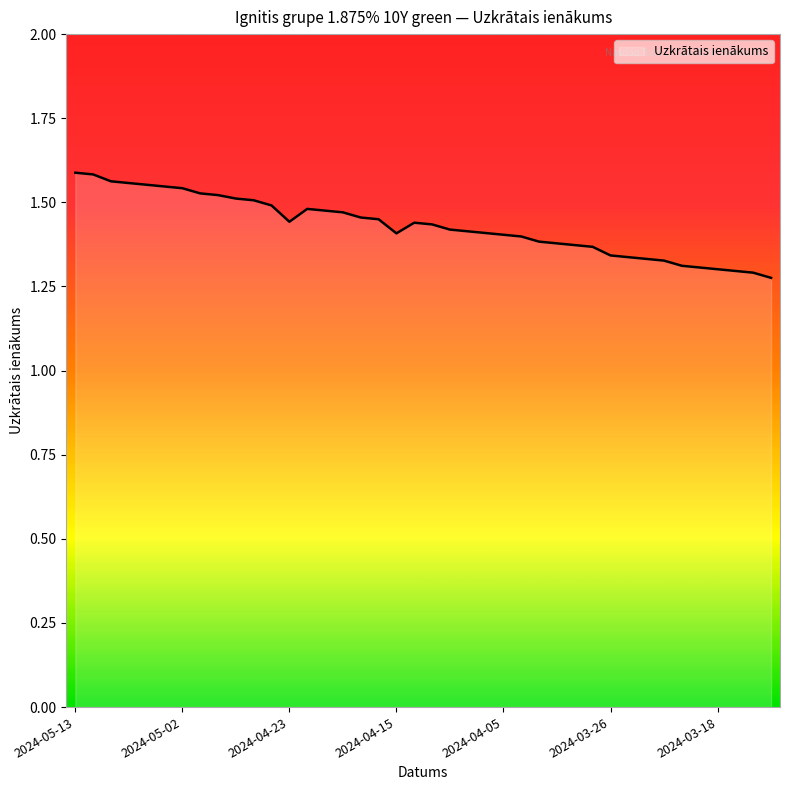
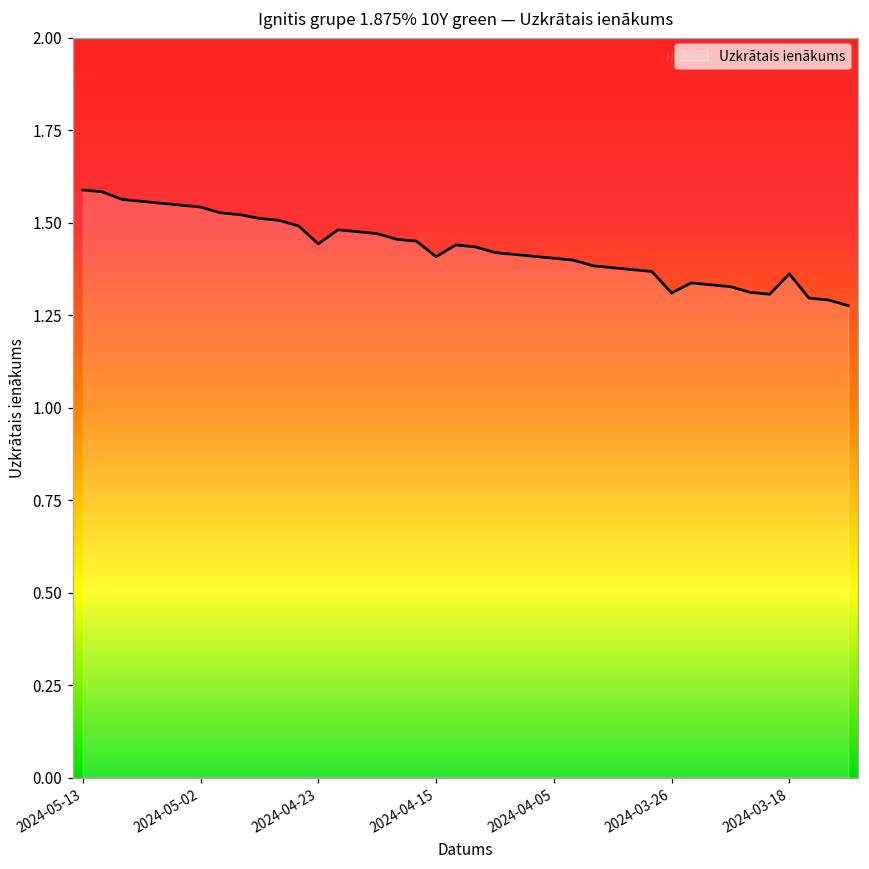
2024-03-26: 1.34 -> 1.31
2024-03-18: 1.30 -> 1.36
